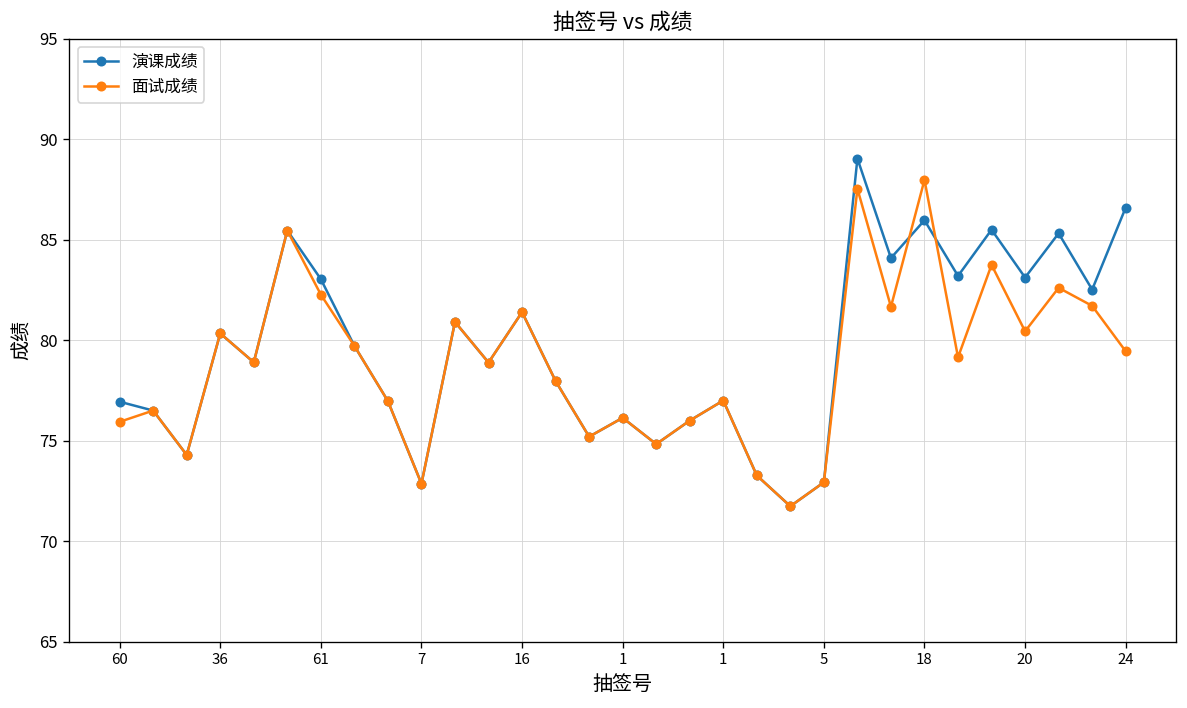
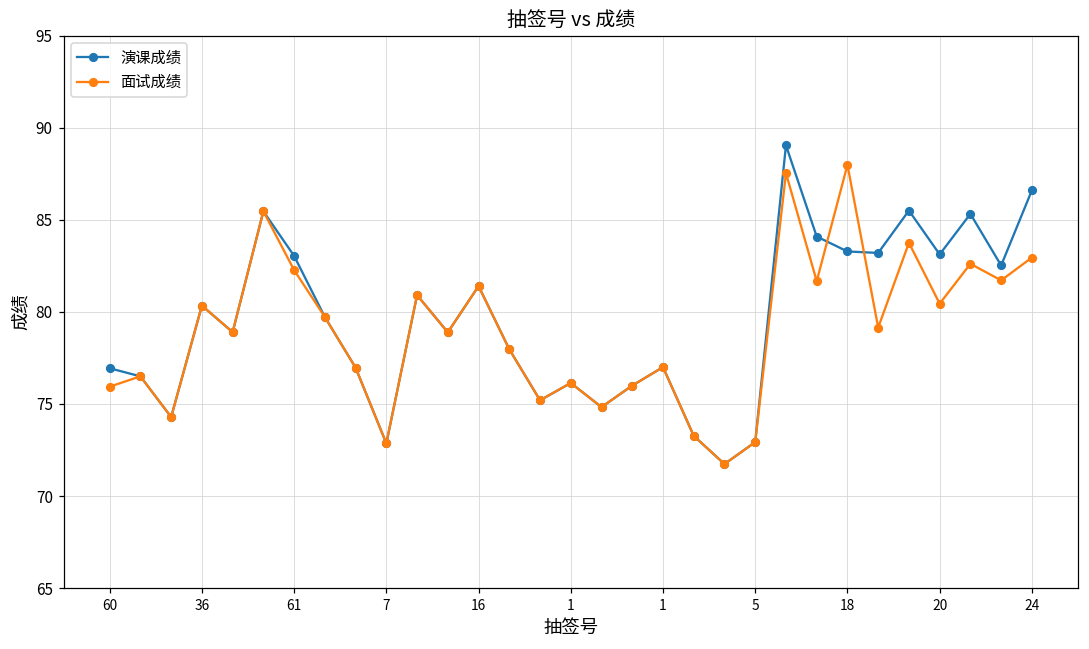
演课成绩, 18: 86.0 -> 83.3
面试成绩, 24: 79.5 -> 83.0
